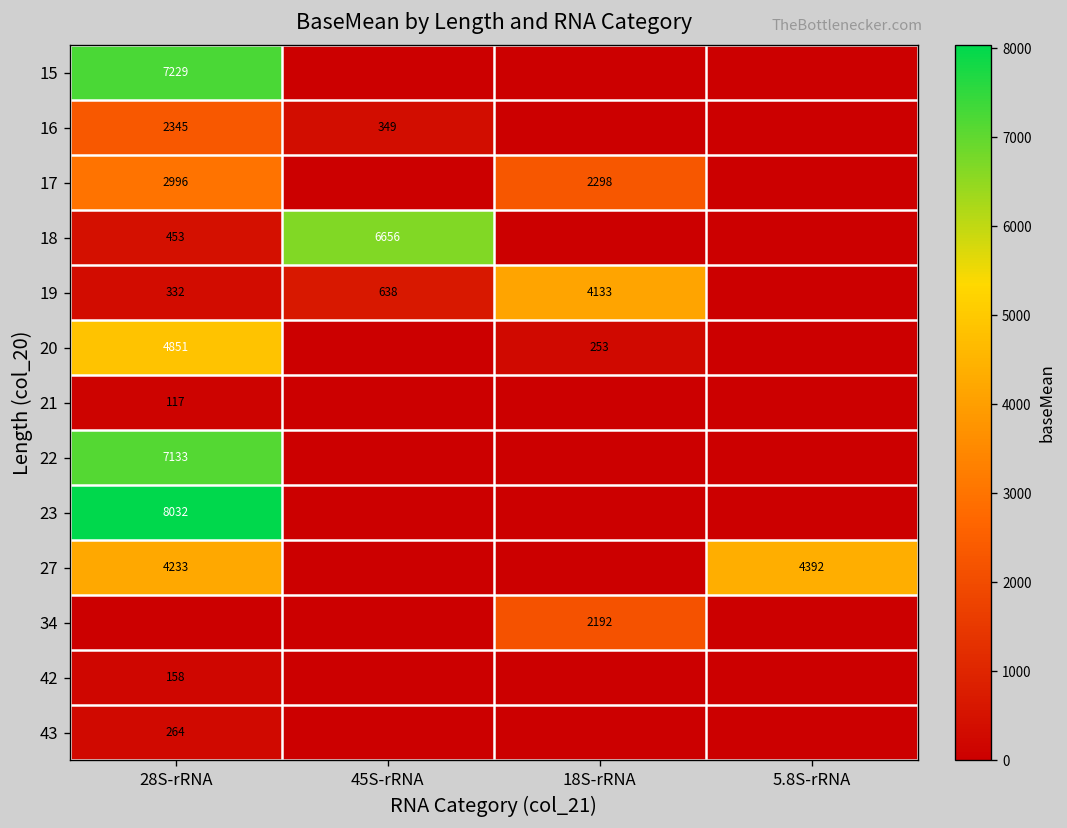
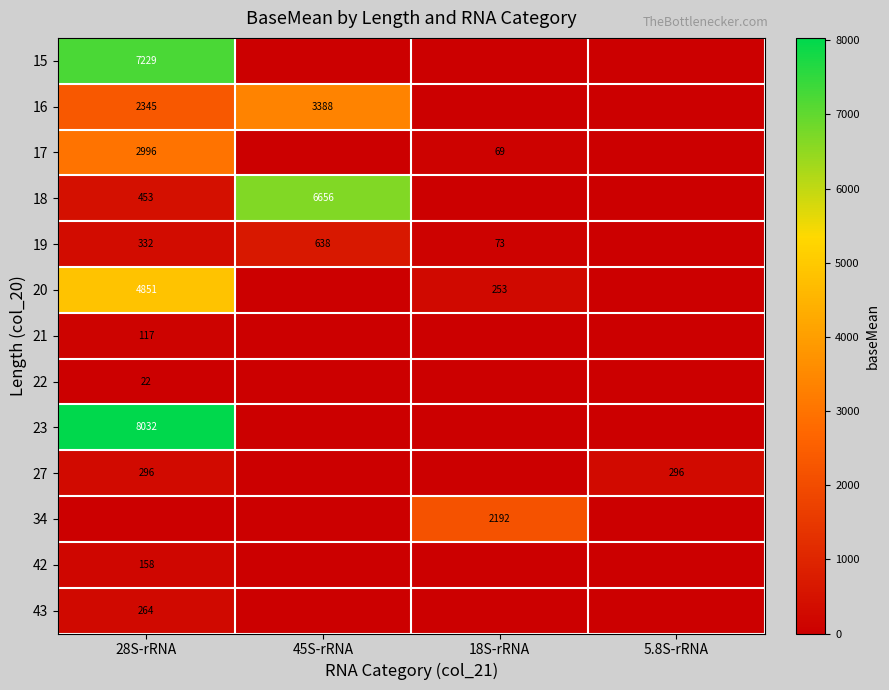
16, 45S-rRNA: 349 -> 3388
17, 18S-rRNA: 2298 -> 69
19, 18S-rRNA: 4133 -> 73
22, 28S-rRNA: 7133 -> 22
27, 28S-rRNA: 4233 -> 296
27, 5.8S-rRNA: 4392 -> 296
